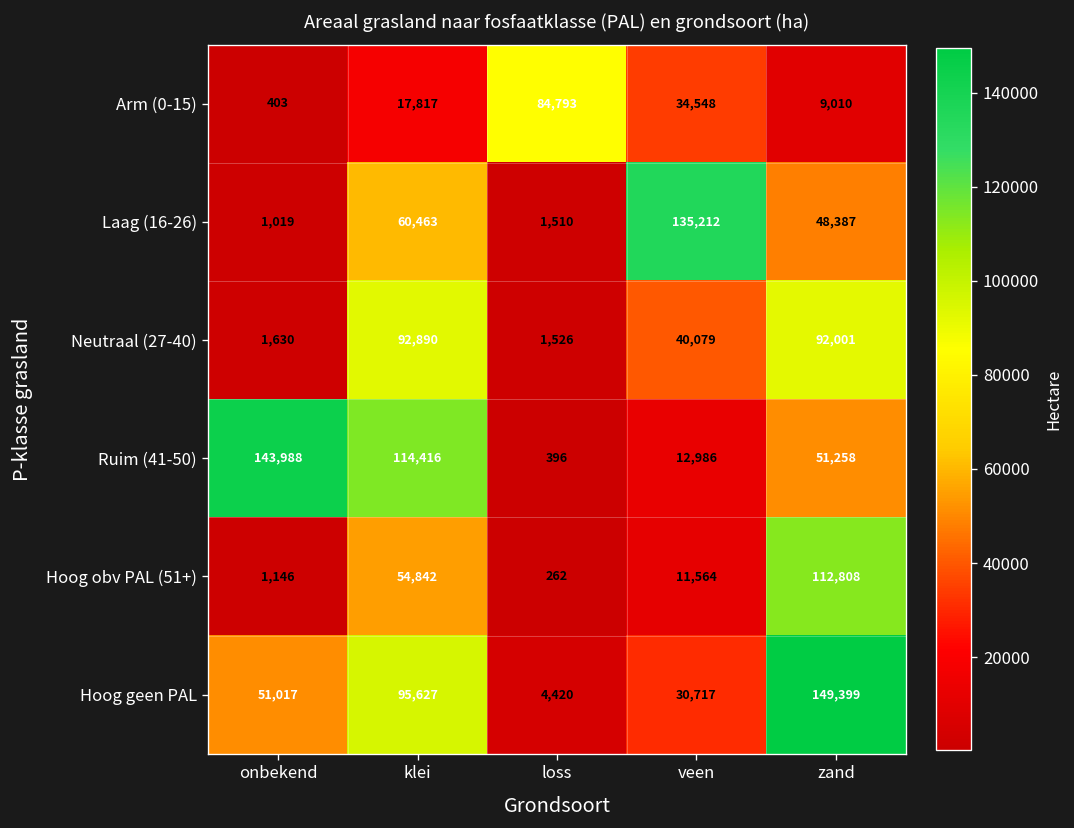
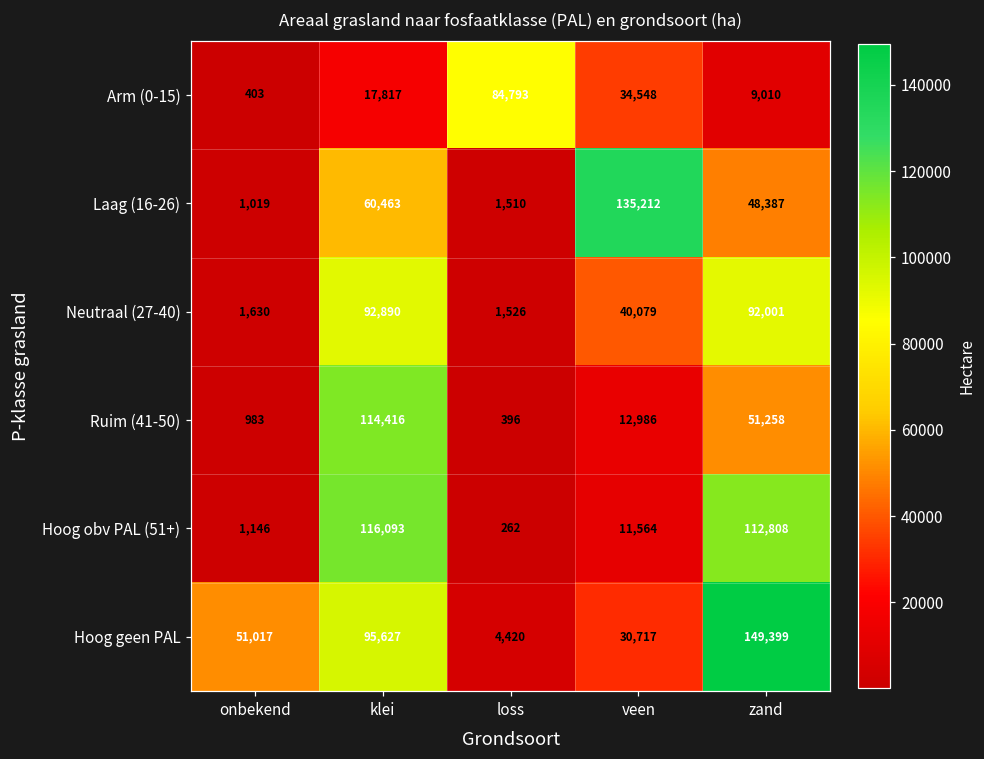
Ruim (41-50), onbekend: 143,988 -> 983
Hoog obv PAL (51+), klei: 54,842 -> 116,093
